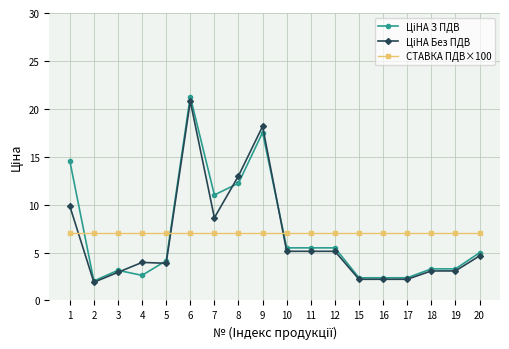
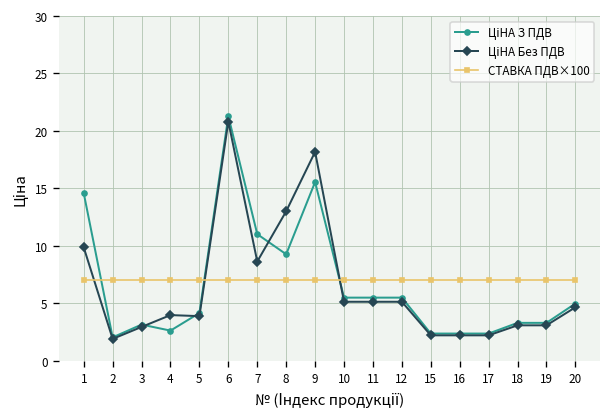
ЦіНА З ПДВ, 8: 12 -> 9
ЦіНА З ПДВ, 9: 18 -> 16
